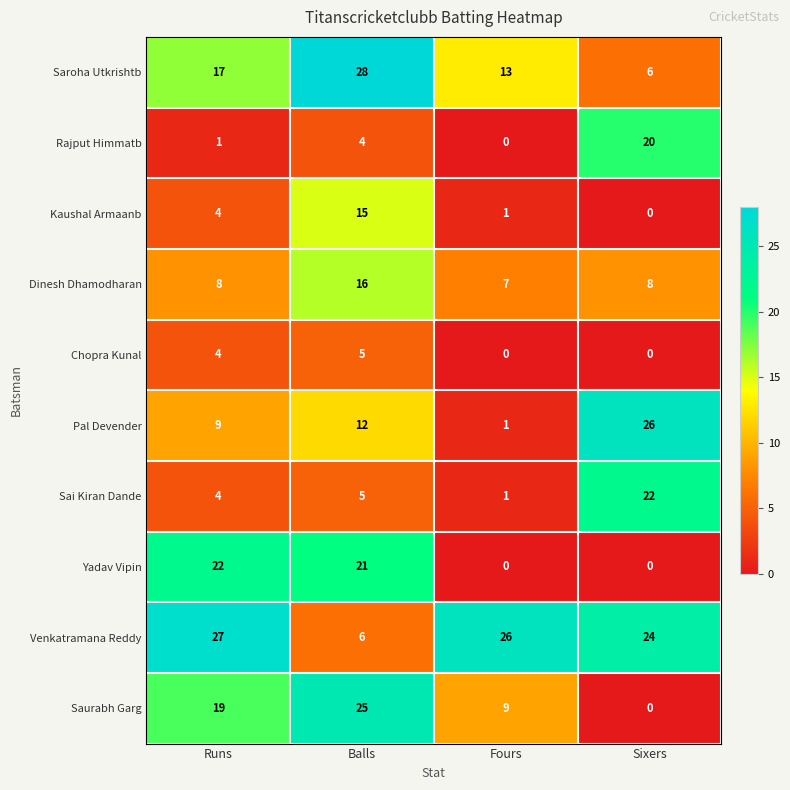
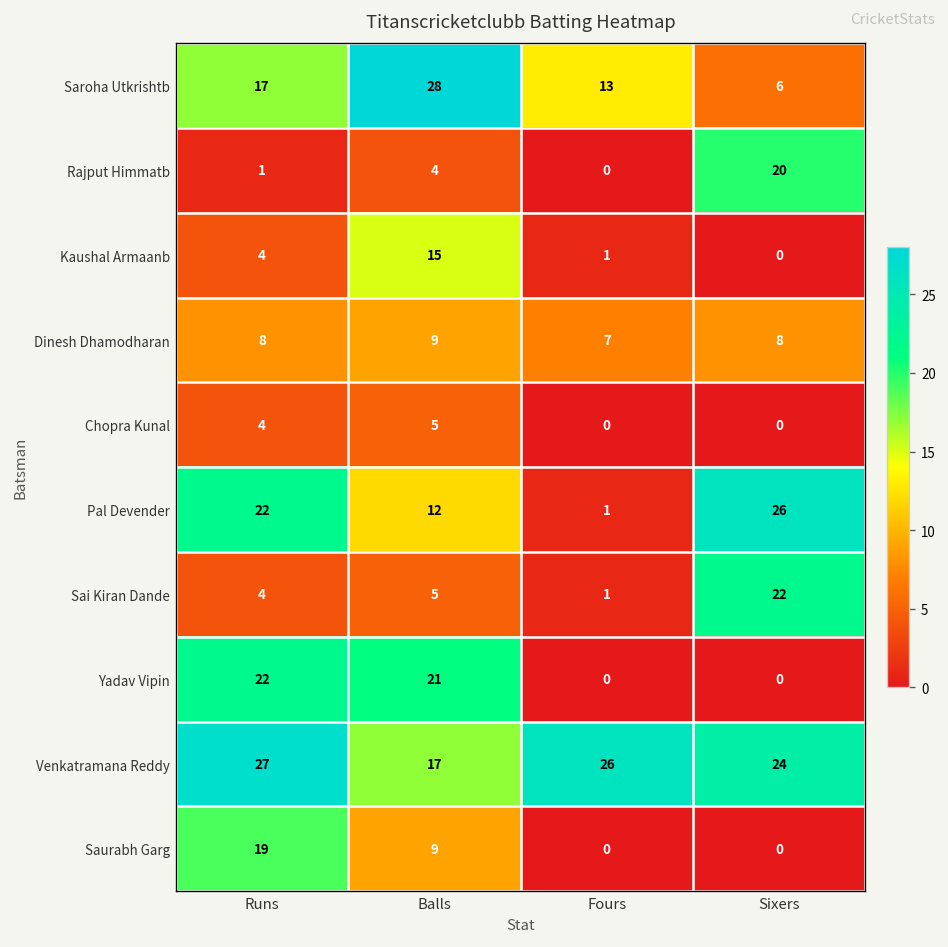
Dinesh Dhamodharan, Balls: 16 -> 9
Pal Devender, Runs: 9 -> 22
Venkatramana Reddy, Balls: 6 -> 17
Saurabh Garg, Balls: 25 -> 9
Saurabh Garg, Fours: 9 -> 0
